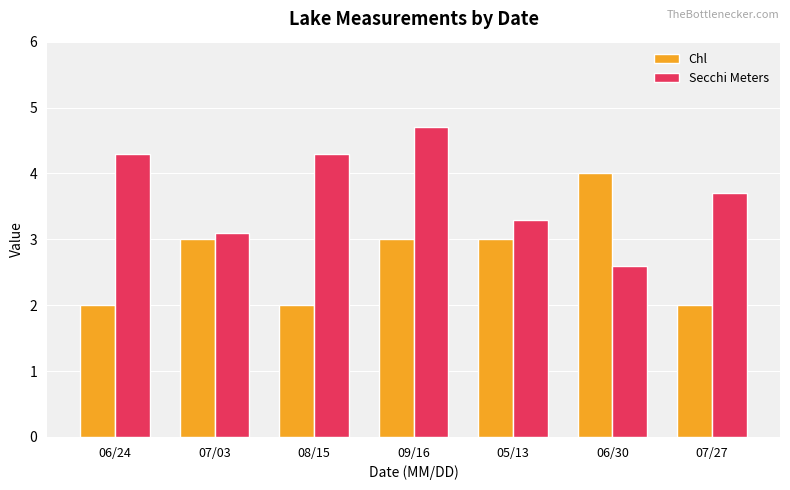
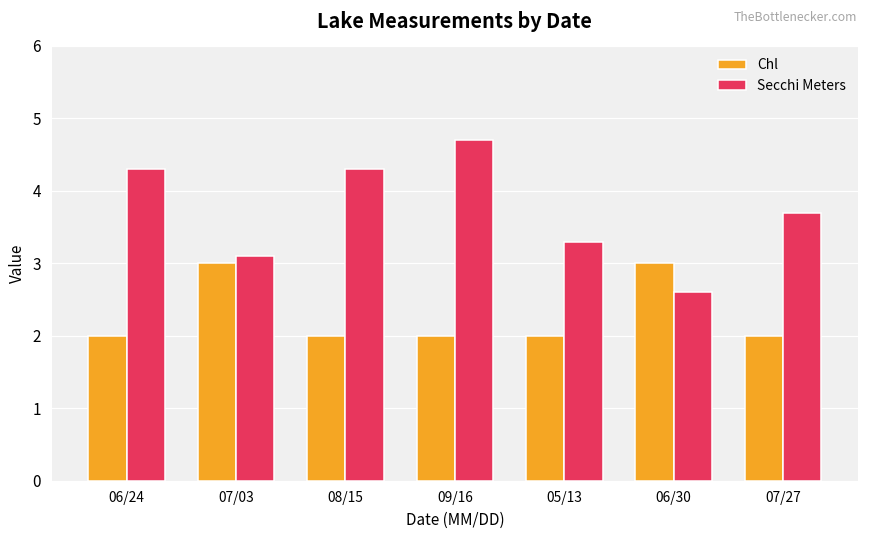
Chl, 09/16: 3 -> 2
Chl, 05/13: 3 -> 2
Chl, 06/30: 4 -> 3
